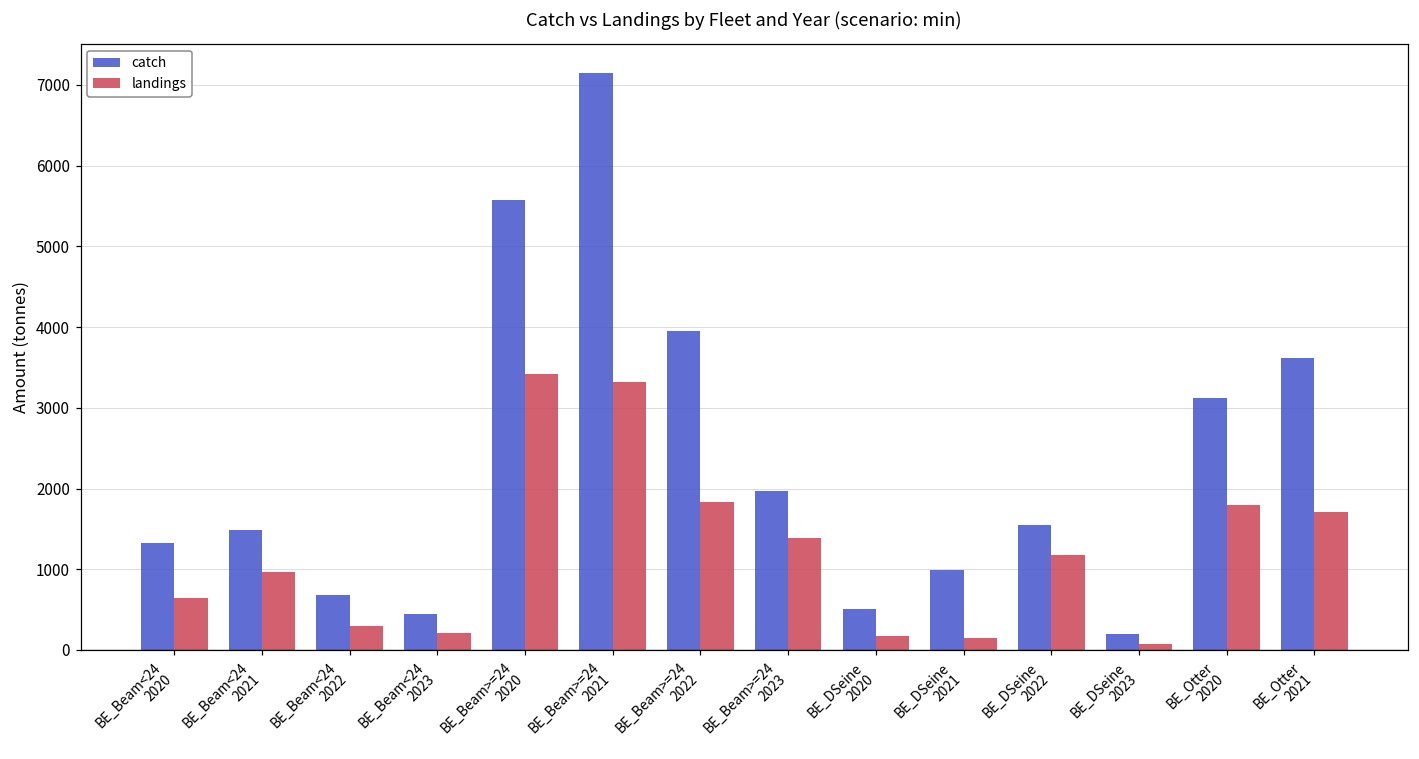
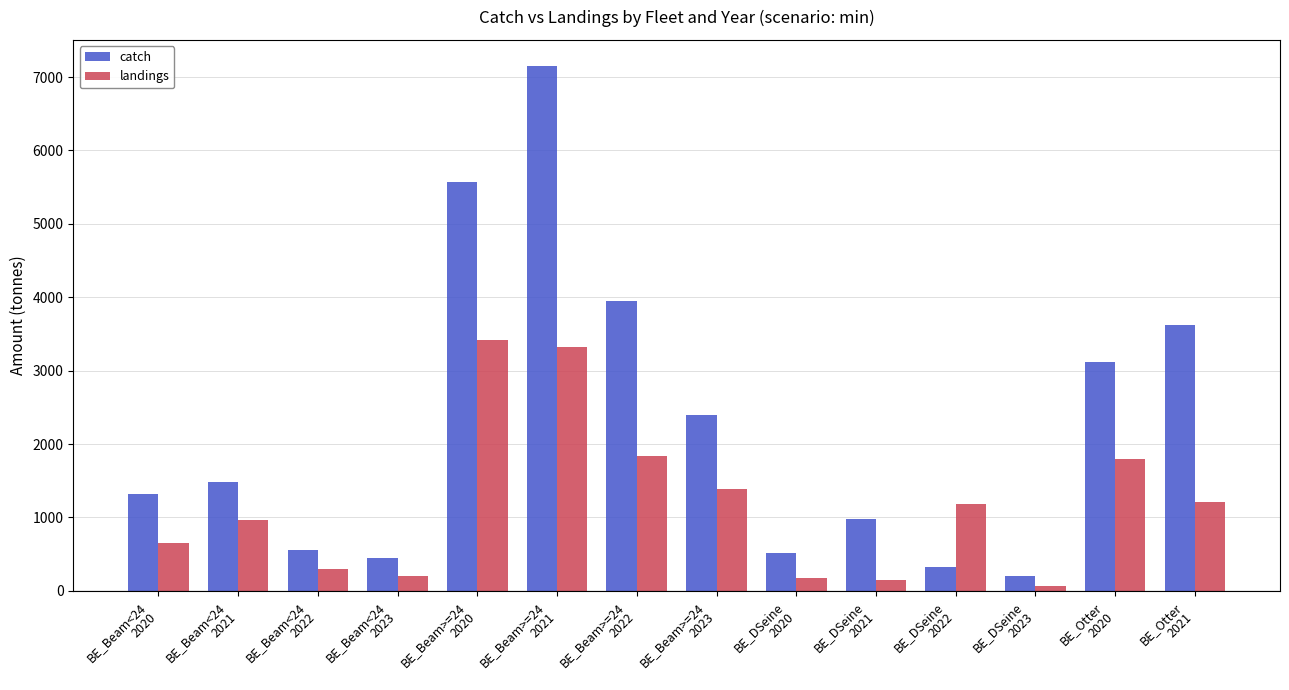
catch, BE_Beam<24 2022: 700 -> 600
catch, BE_Beam>=24 2023: 2000 -> 2400
catch, BE_DSeine 2022: 1500 -> 300
landings, BE_Otter 2021: 1700 -> 1200
